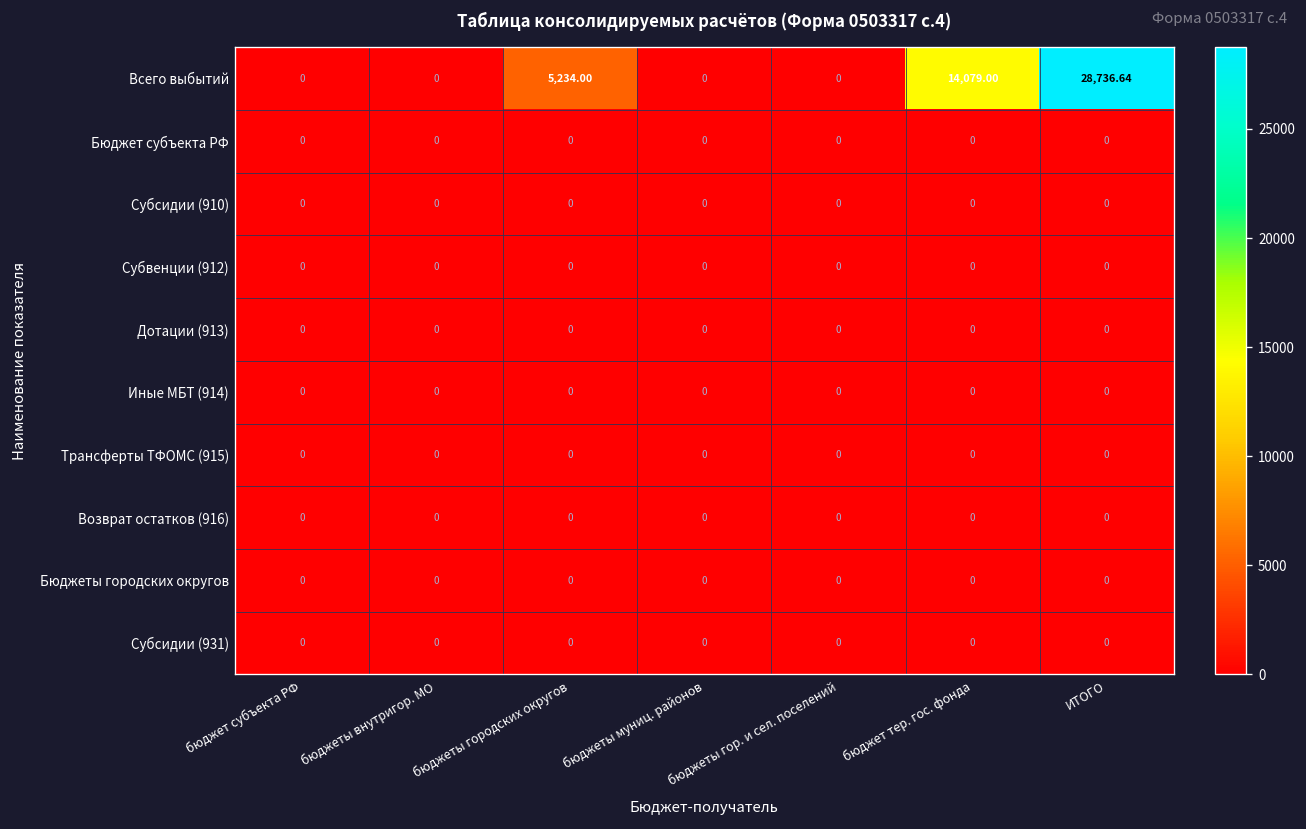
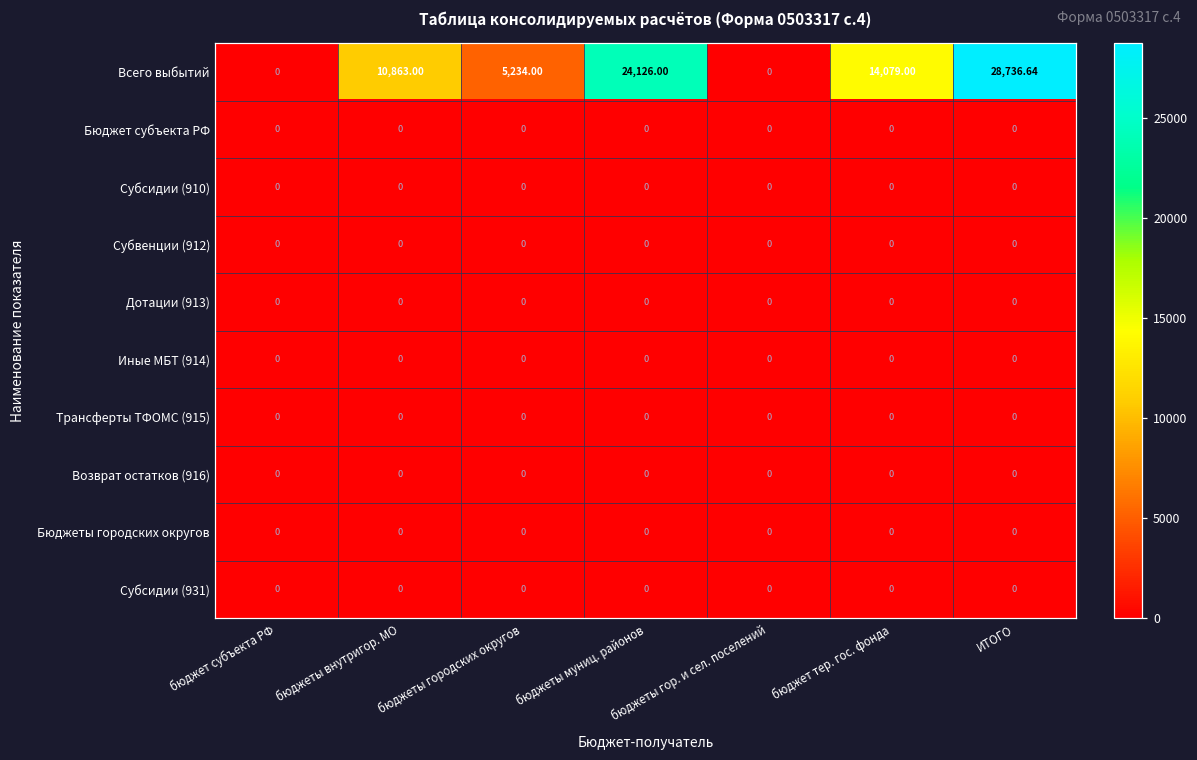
Всего выбытий, бюджеты внутригор. МО: 0 -> 10,863.00
Всего выбытий, бюджеты муниц. районов: 0 -> 24,126.00
